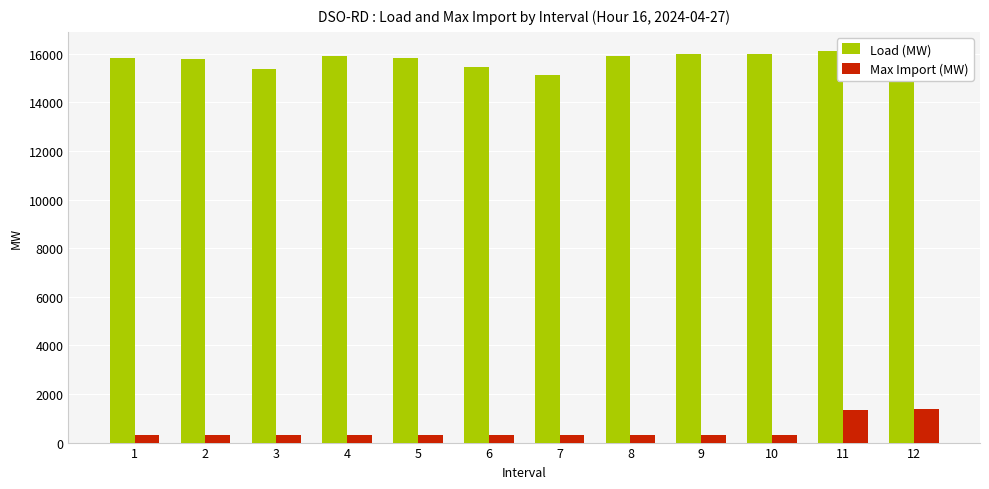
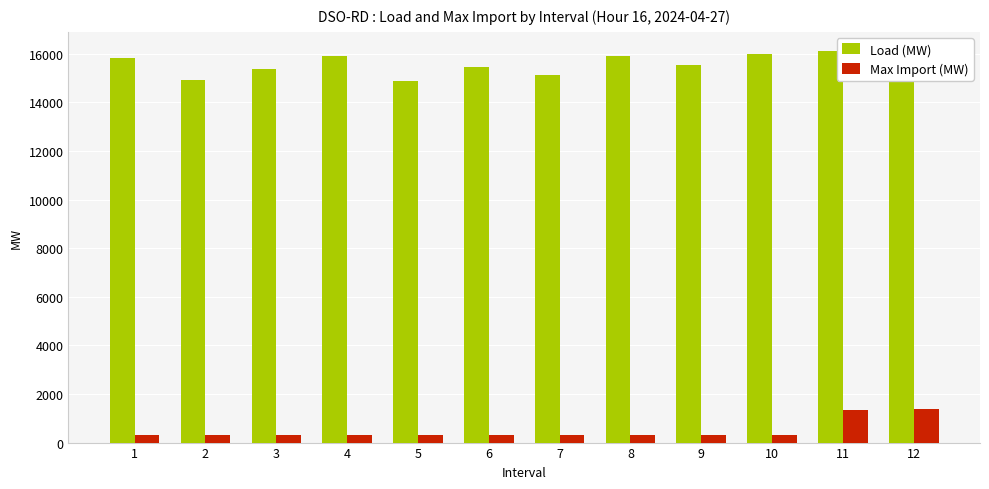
Load (MW), 2: 15800 -> 14900
Load (MW), 5: 15800 -> 14900
Load (MW), 9: 16000 -> 15500
